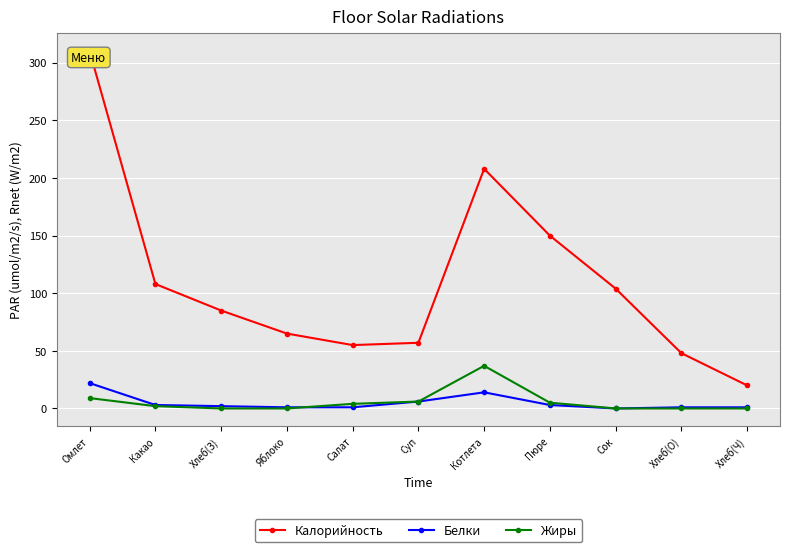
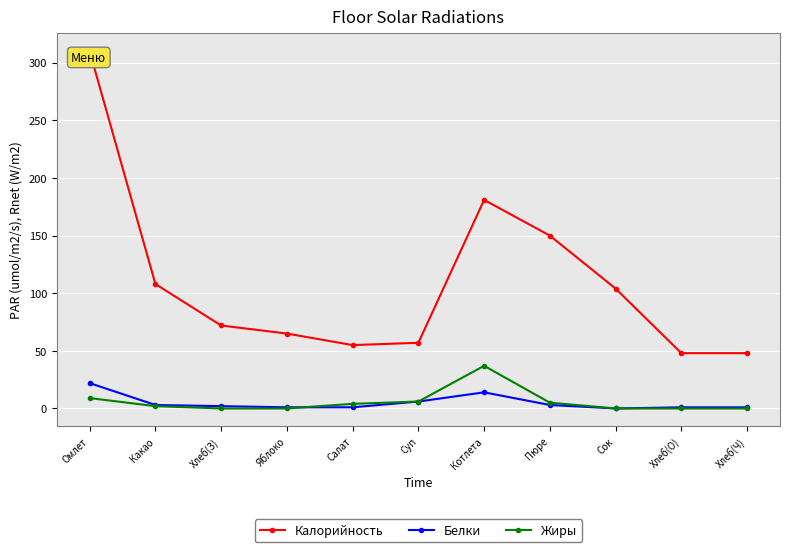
Калорийность, Хлеб(З): 85 -> 72
Калорийность, Котлета: 208 -> 181
Калорийность, Хлеб(Ч): 20 -> 48
